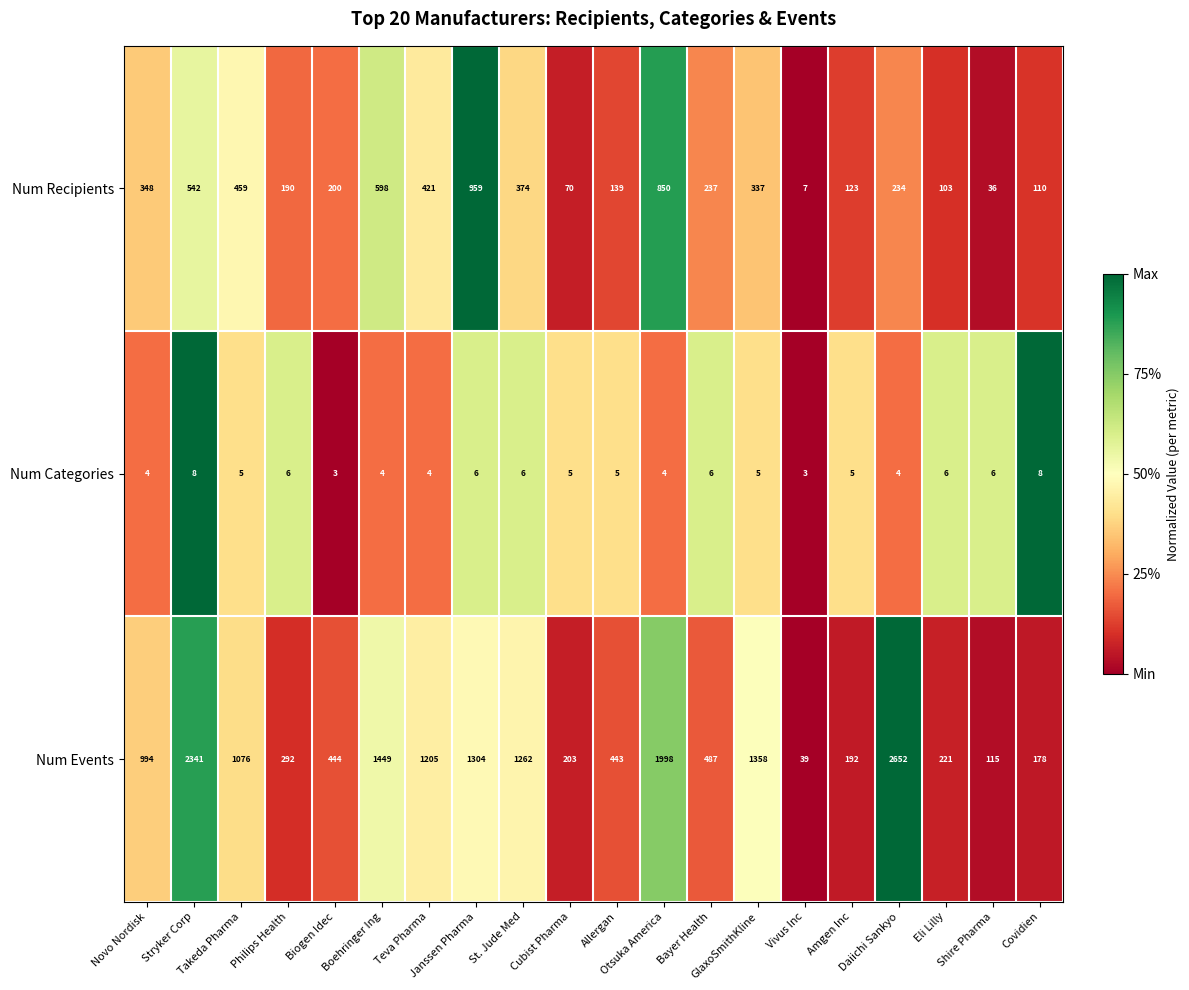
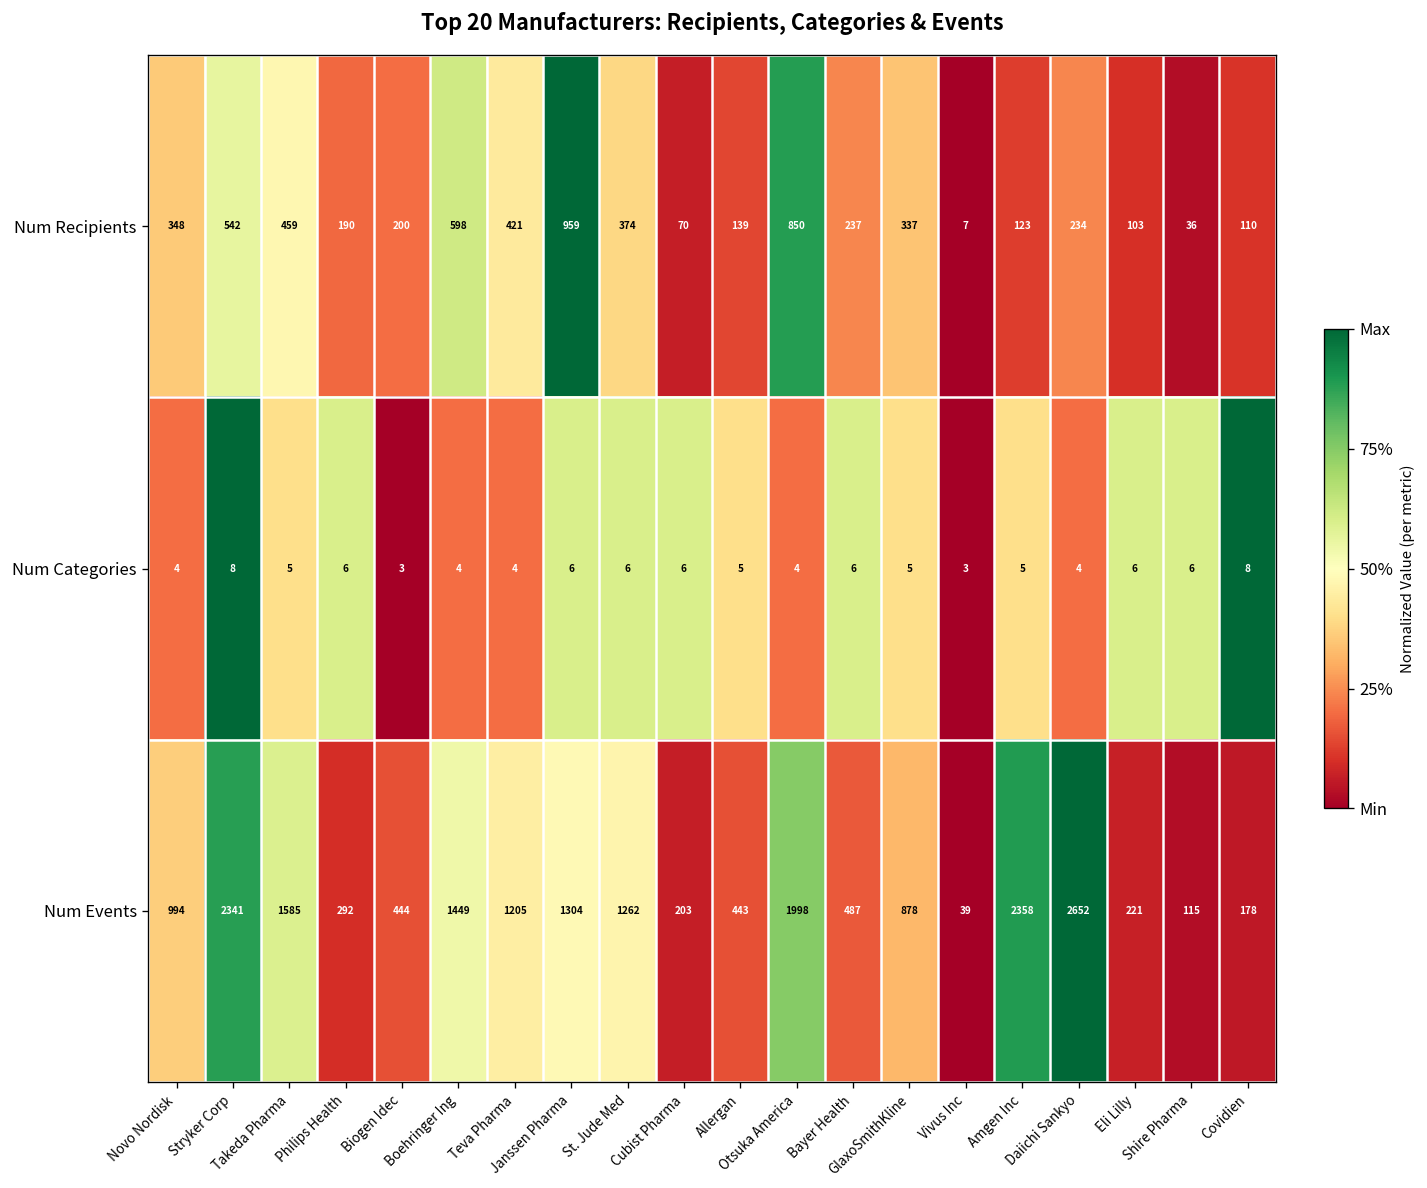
Num Categories, Cubist Pharma: 5 -> 6
Num Events, Takeda Pharma: 1076 -> 1585
Num Events, GlaxoSmithKline: 1358 -> 878
Num Events, Amgen Inc: 192 -> 2358
